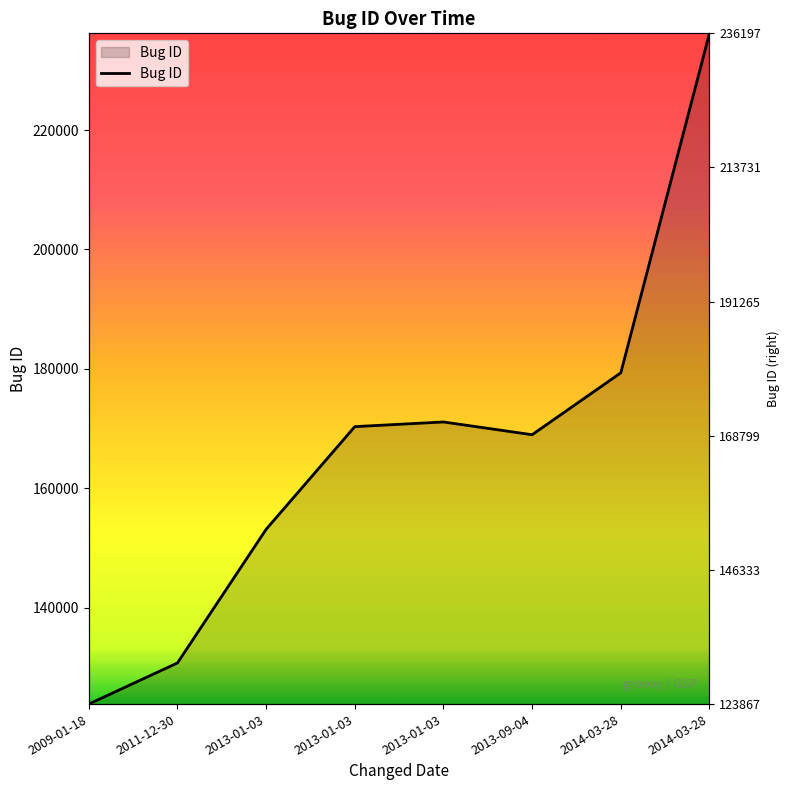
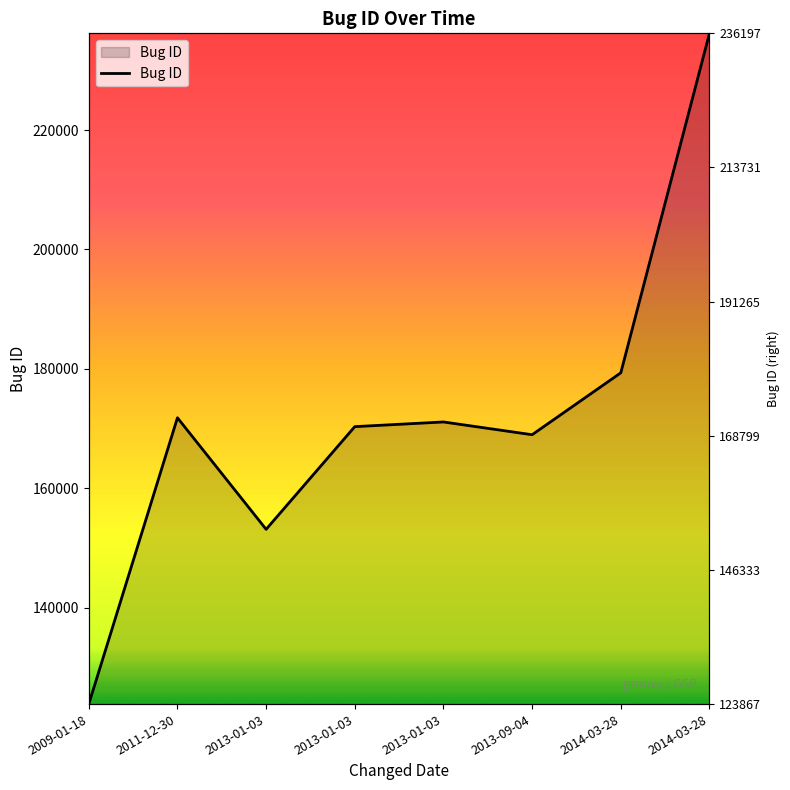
2011-12-30: 131000 -> 172000
